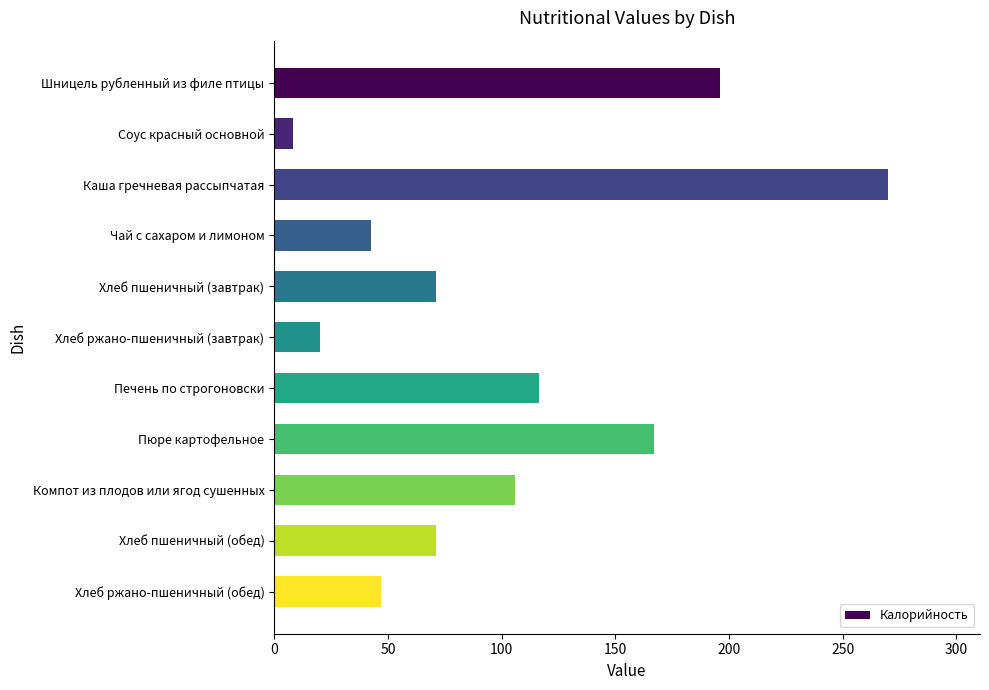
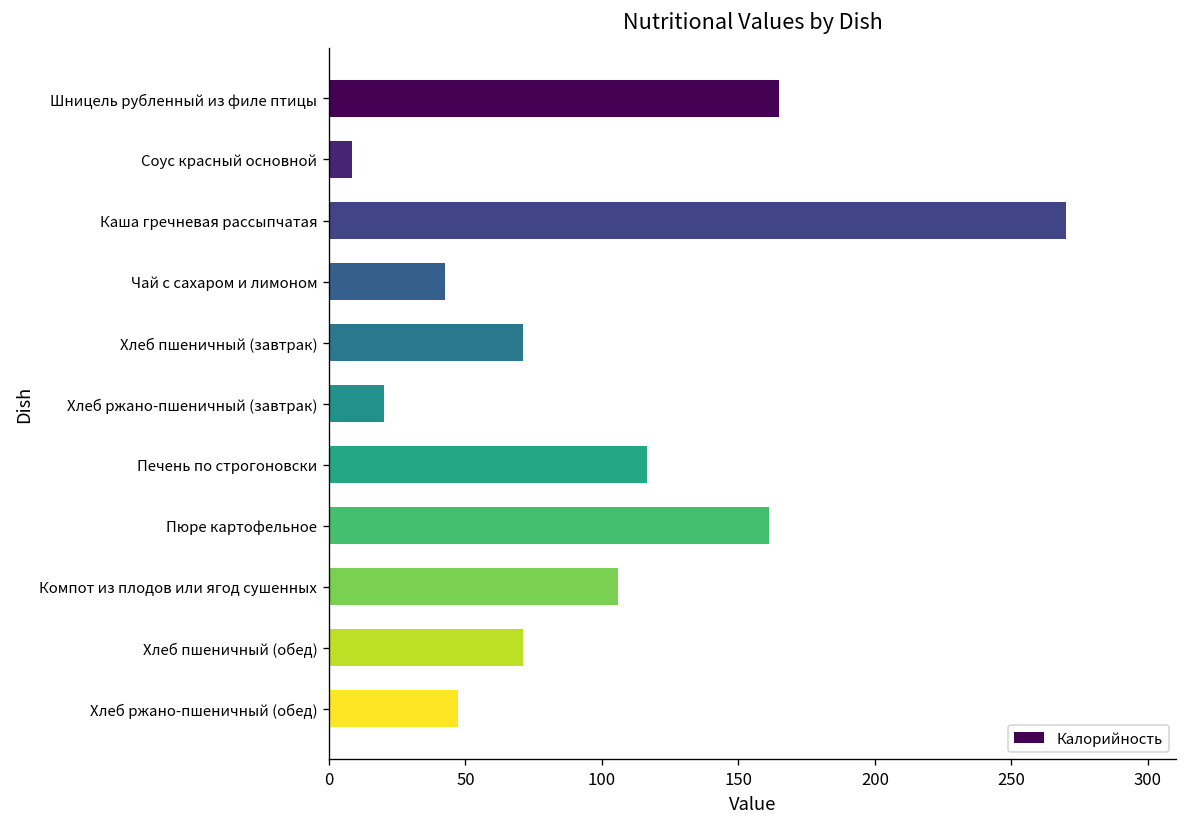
Шницель рубленный из филе птицы: 196 -> 165
Пюре картофельное: 167 -> 161
